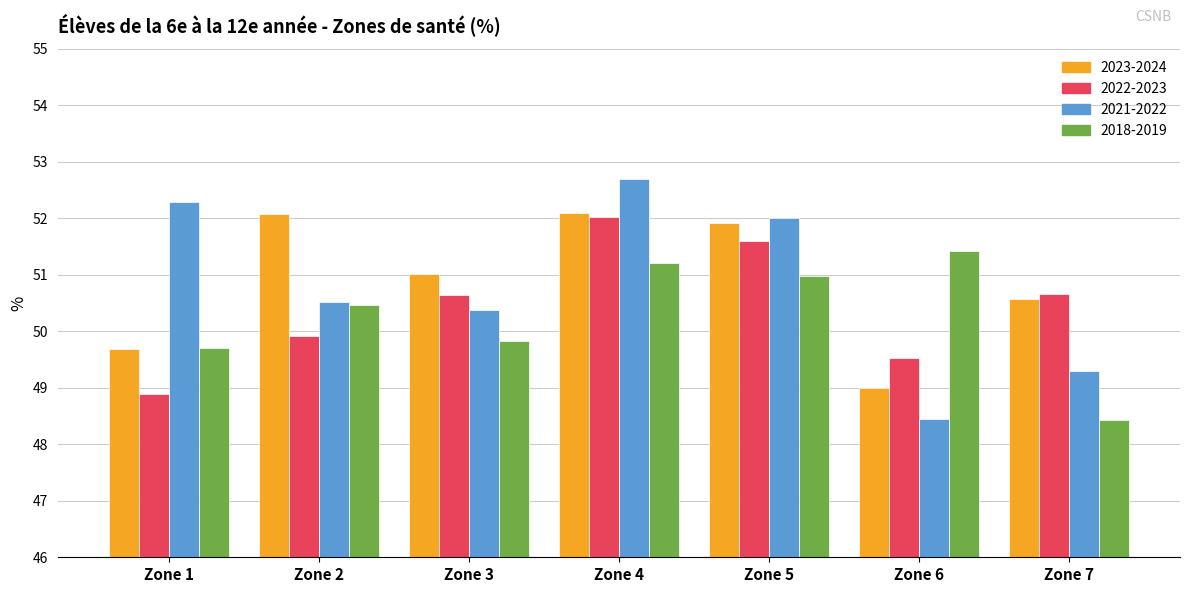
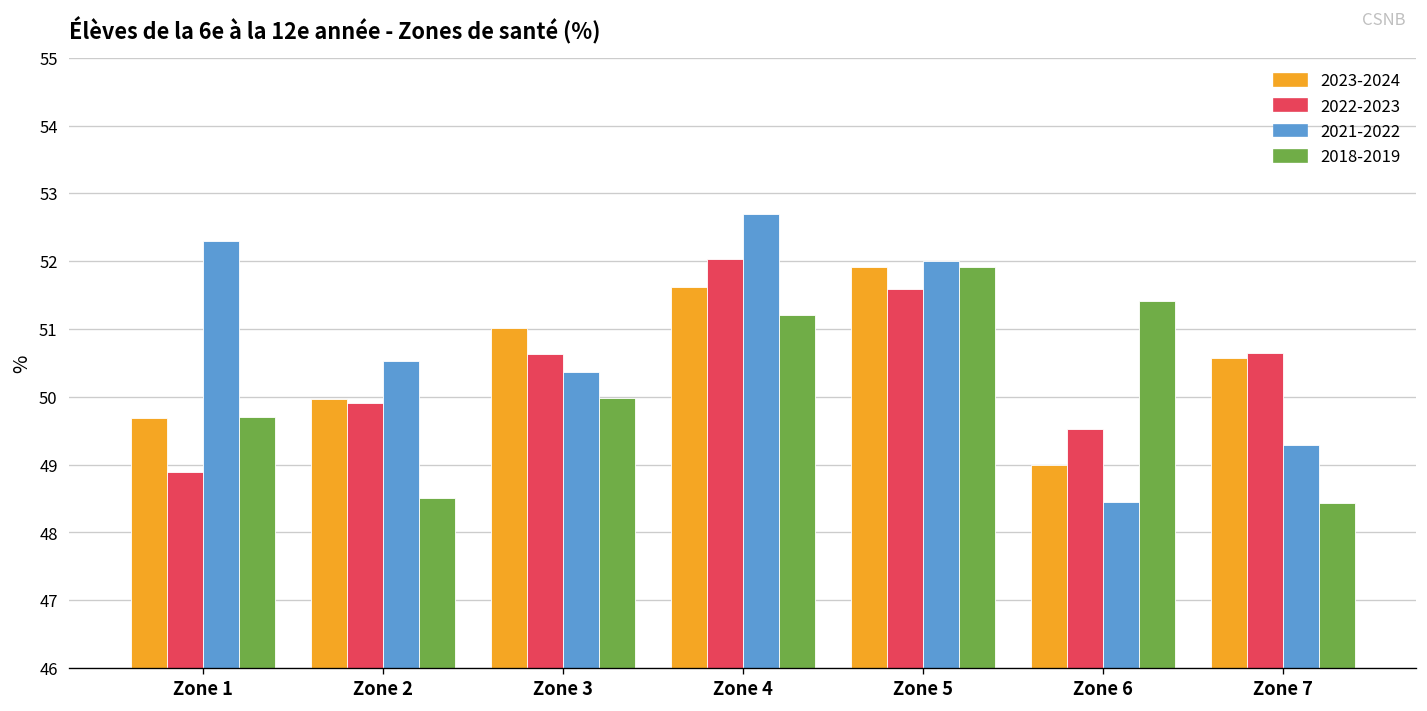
2023-2024, Zone 2: 52.1 -> 50.0
2018-2019, Zone 2: 50.5 -> 48.5
2018-2019, Zone 3: 49.8 -> 50.0
2023-2024, Zone 4: 52.1 -> 51.6
2018-2019, Zone 5: 51.0 -> 51.9
